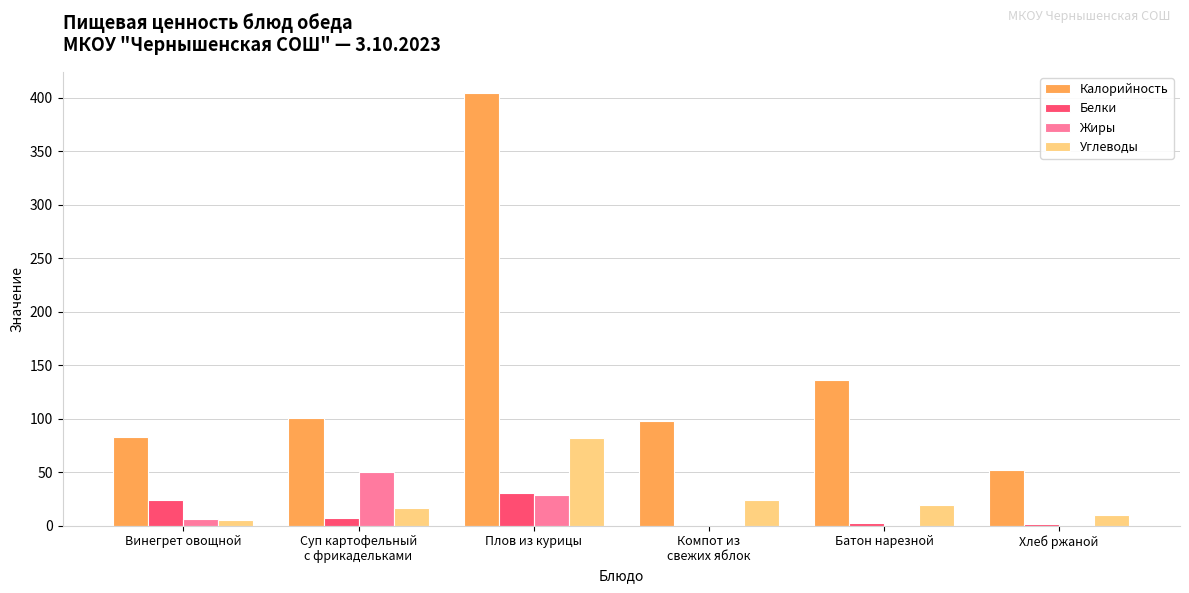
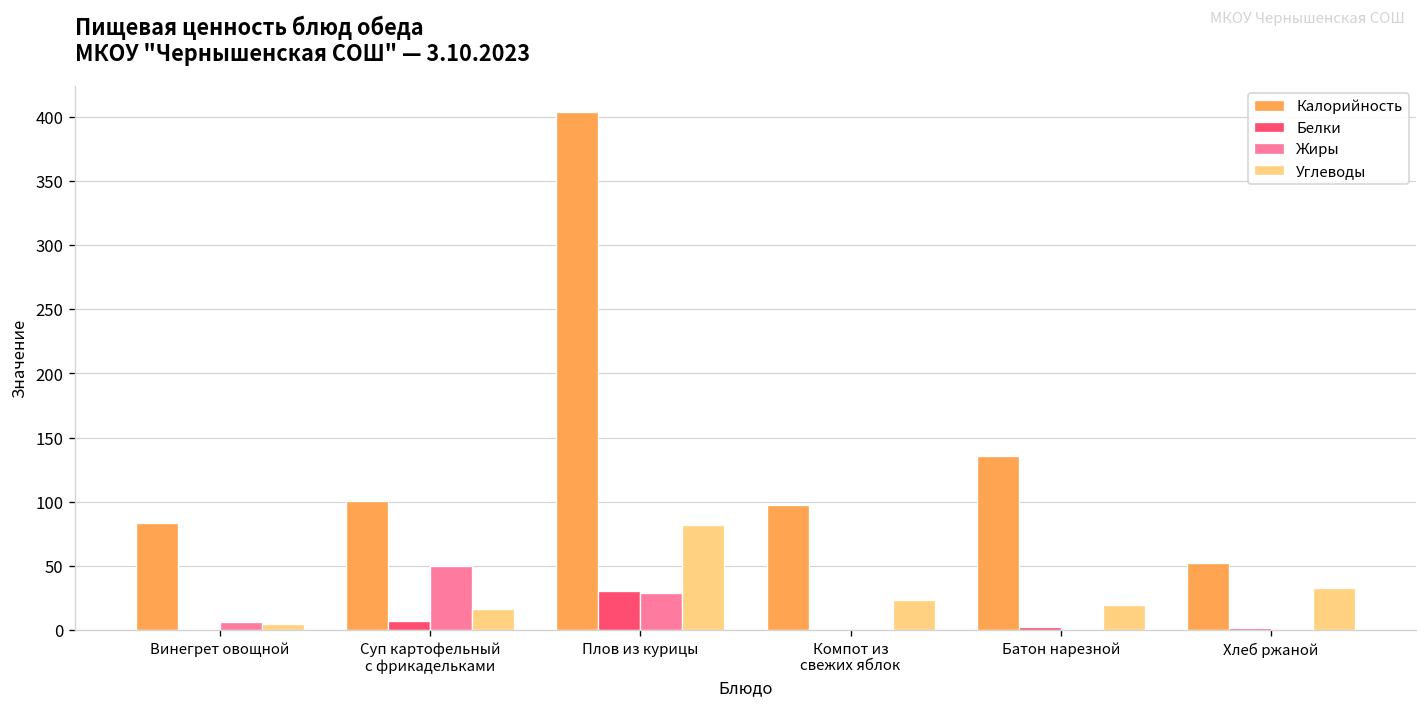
Белки, Винегрет овощной: 24 -> 1
Углеводы, Хлеб ржаной: 10 -> 33
